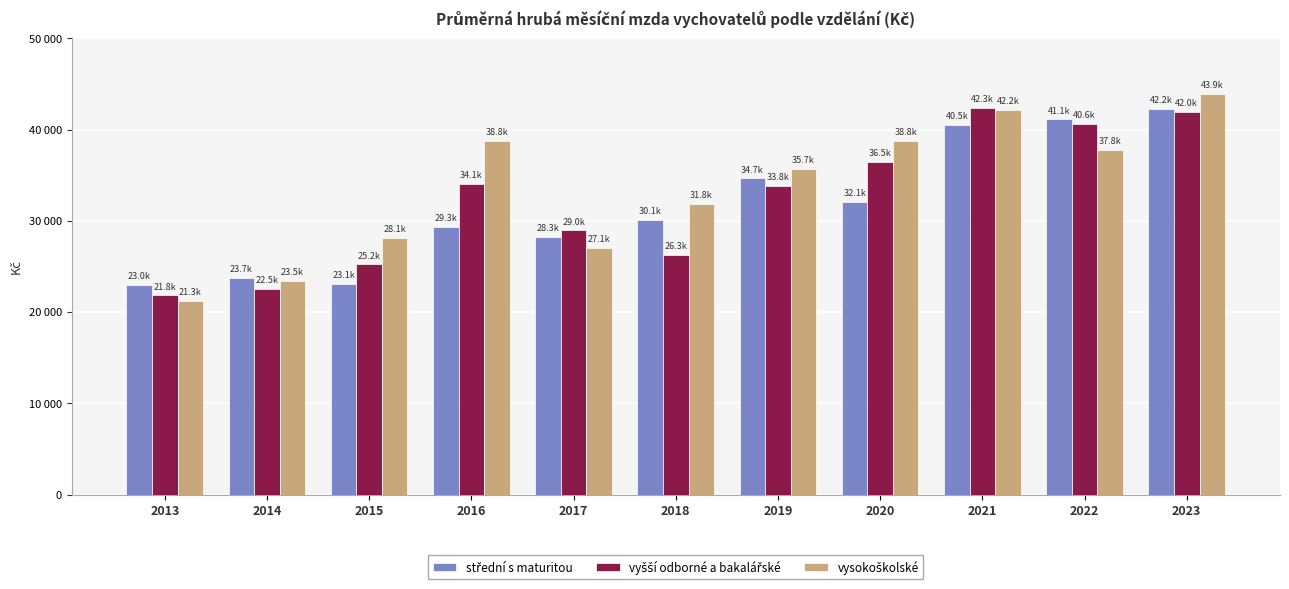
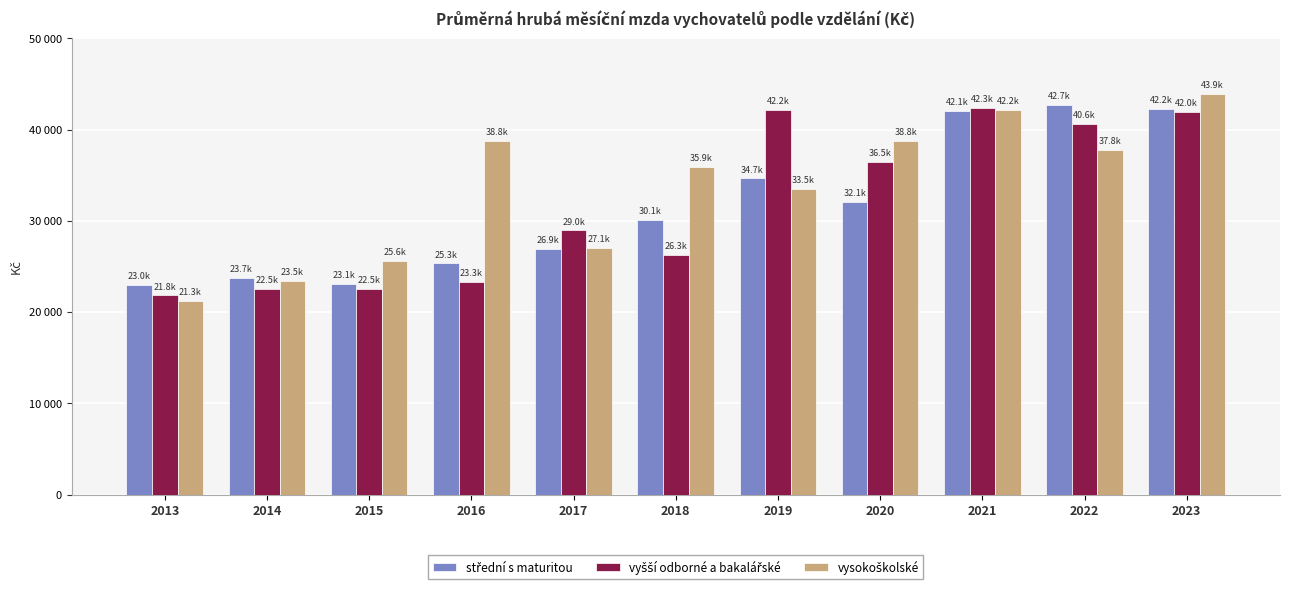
vyšší odborné a bakalářské, 2015: 25.2k -> 22.5k
vysokoškolské, 2015: 28.1k -> 25.6k
střední s maturitou, 2016: 29.3k -> 25.3k
vyšší odborné a bakalářské, 2016: 34.1k -> 23.3k
střední s maturitou, 2017: 28.3k -> 26.9k
vysokoškolské, 2018: 31.8k -> 35.9k
vyšší odborné a bakalářské, 2019: 33.8k -> 42.2k
vysokoškolské, 2019: 35.7k -> 33.5k
střední s maturitou, 2021: 40.5k -> 42.1k
střední s maturitou, 2022: 41.1k -> 42.7k
